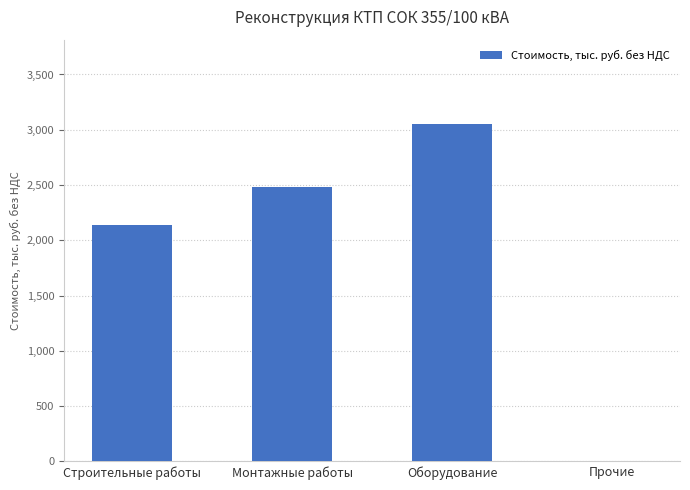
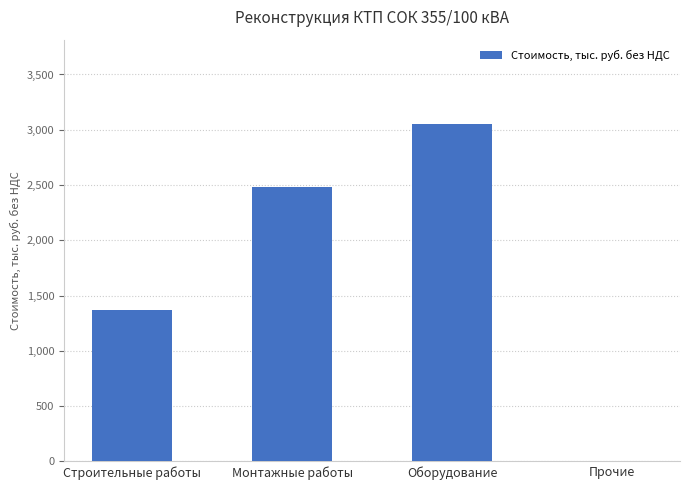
Строительные работы: 2,140 -> 1,370
